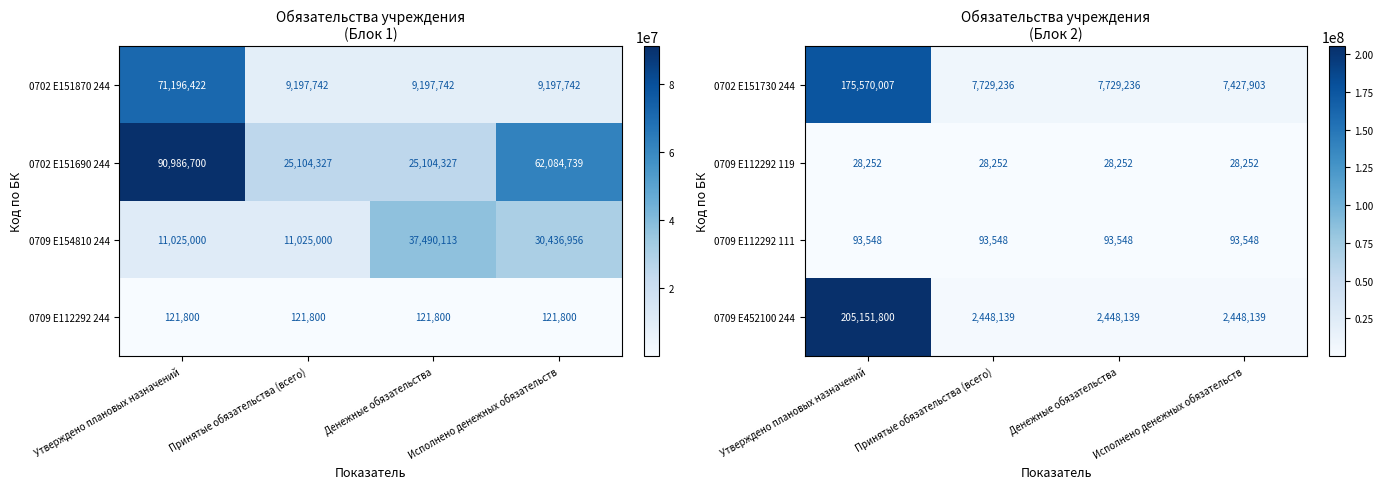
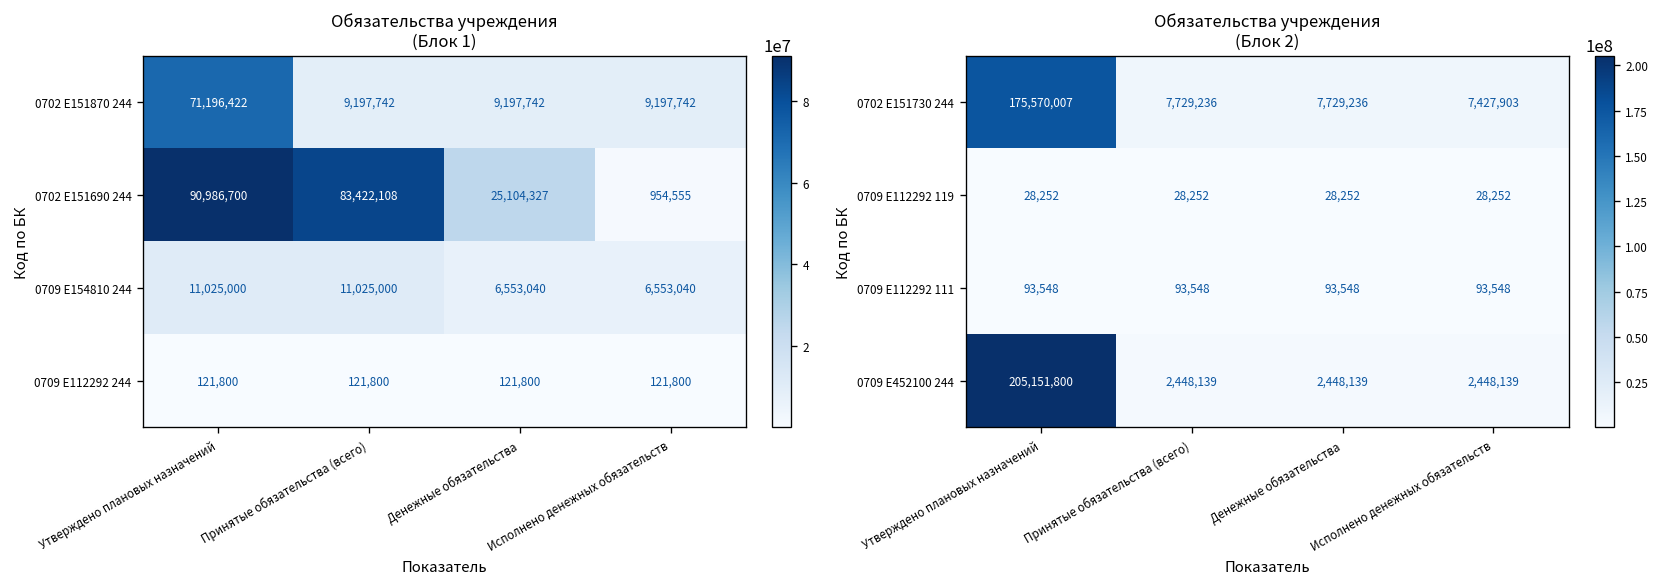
Обязательства учреждения (Блок 1), 0702 E151690 244, Принятые обязательства (всего): 25,104,327 -> 83,422,108
Обязательства учреждения (Блок 1), 0702 E151690 244, Исполнено денежных обязательств: 62,084,739 -> 954,555
Обязательства учреждения (Блок 1), 0709 E154810 244, Денежные обязательства: 37,490,113 -> 6,553,040
Обязательства учреждения (Блок 1), 0709 E154810 244, Исполнено денежных обязательств: 30,436,956 -> 6,553,040
